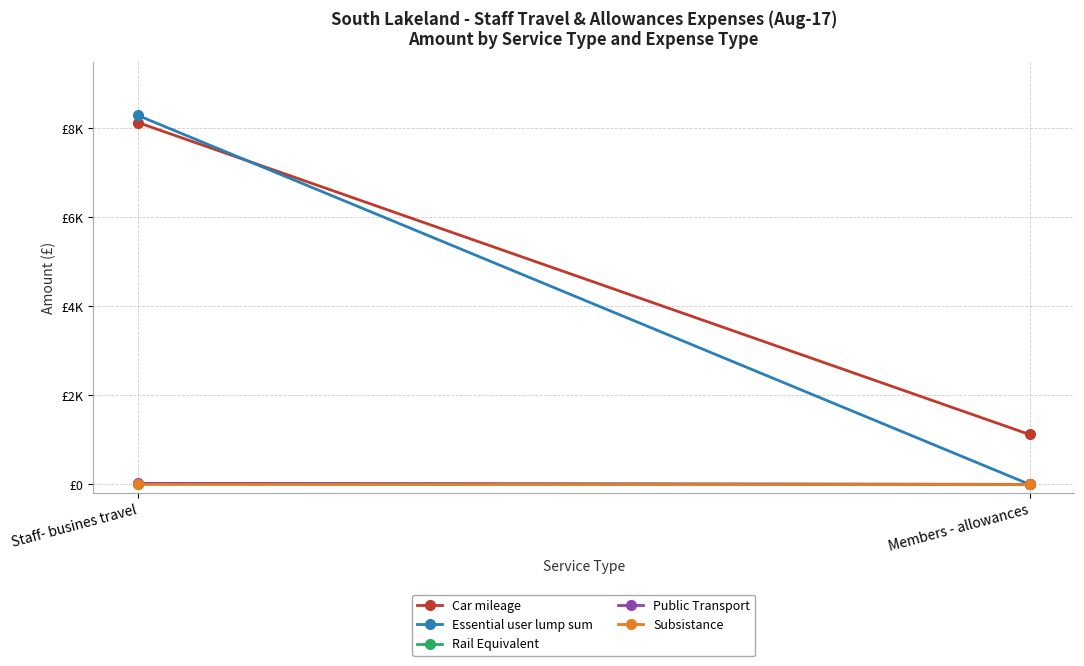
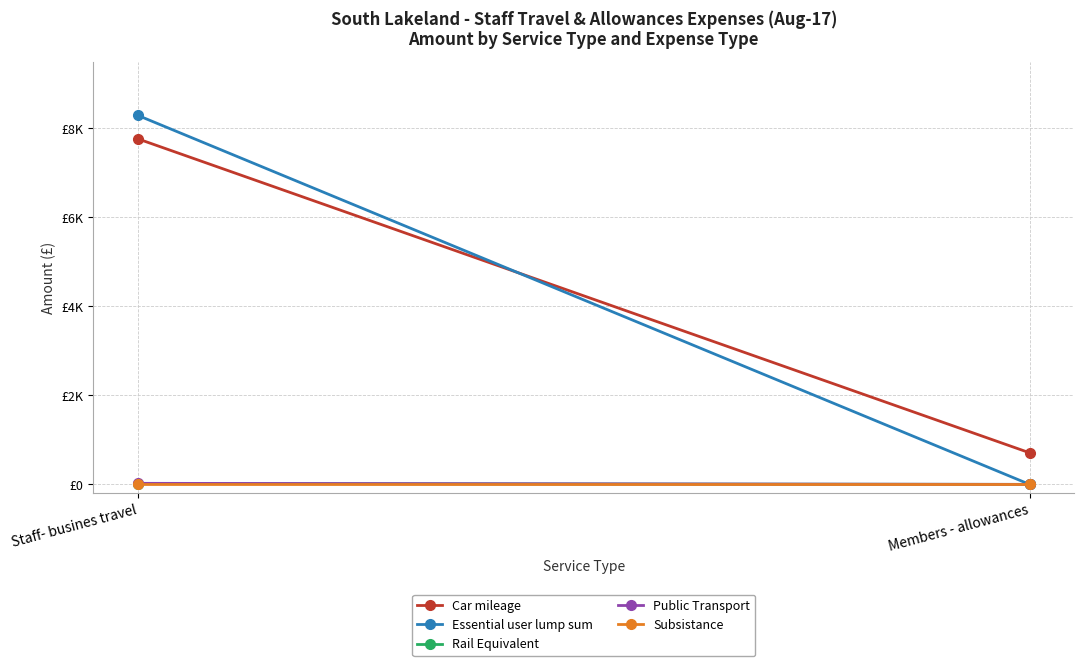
Car mileage, Staff- busines travel: £8100 -> £7800
Car mileage, Members - allowances: £1100 -> £700
